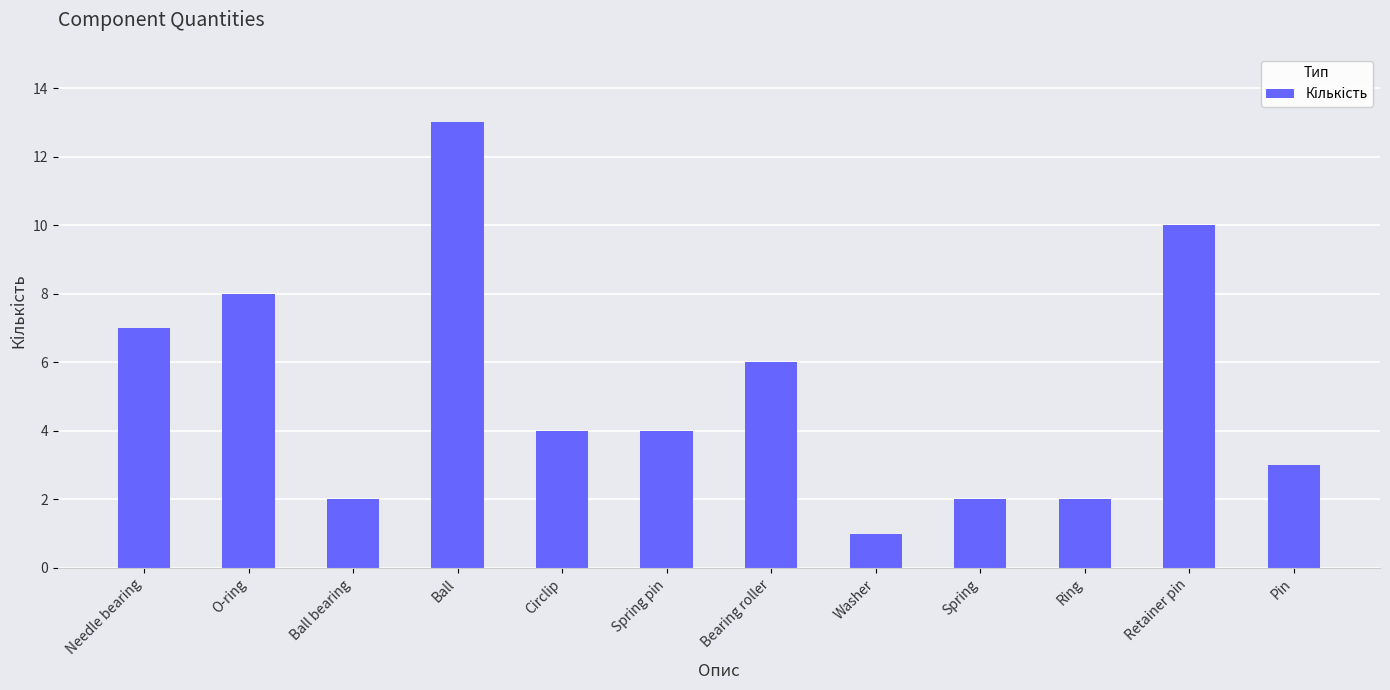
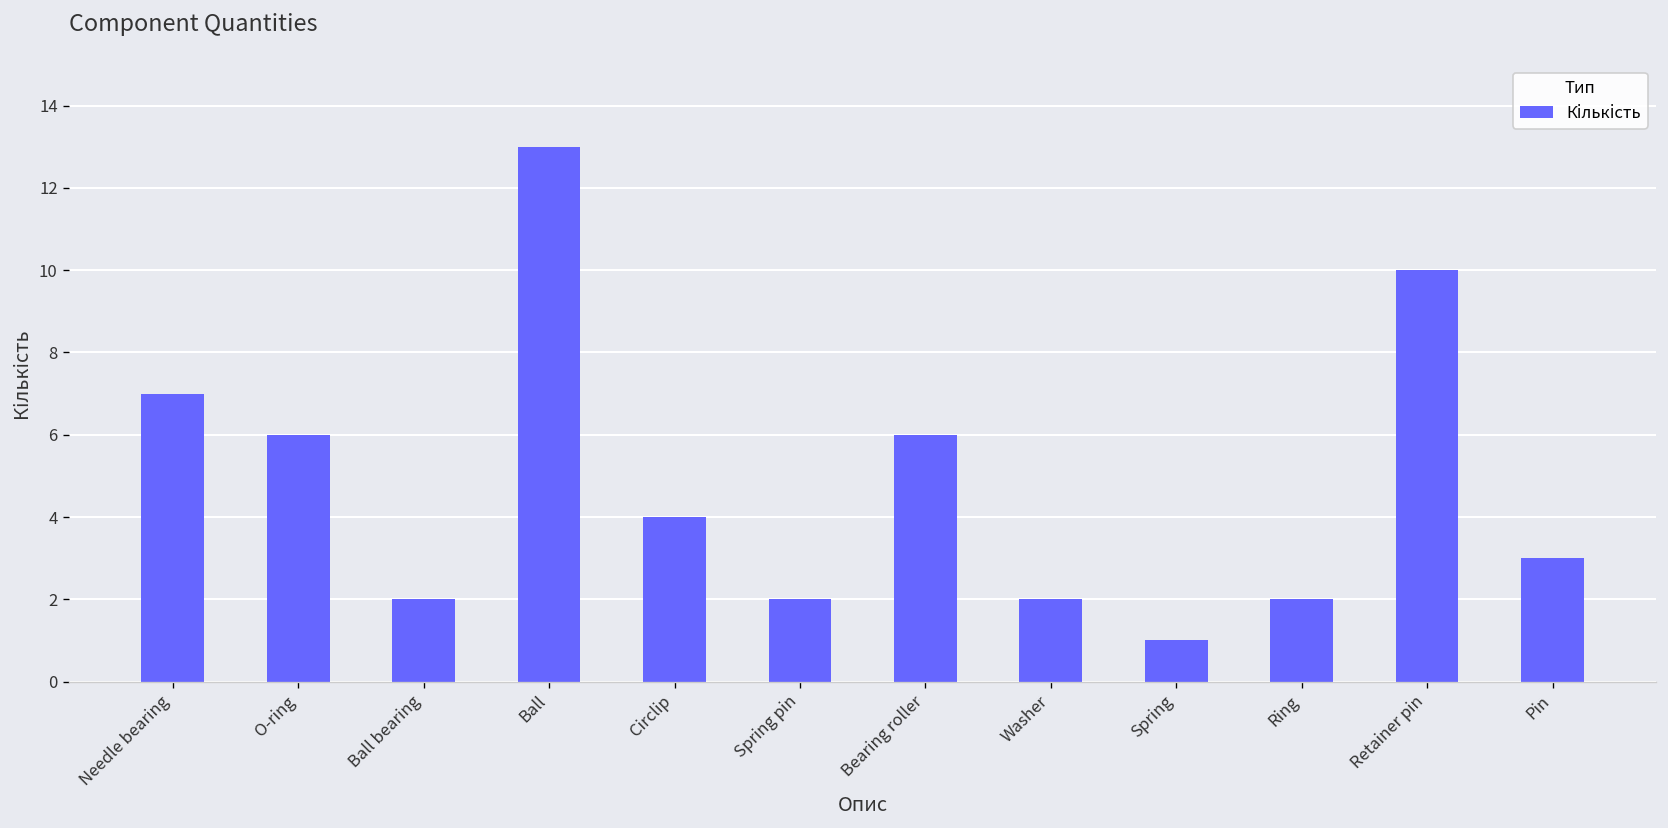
O-ring: 8 -> 6
Spring pin: 4 -> 2
Washer: 1 -> 2
Spring: 2 -> 1
